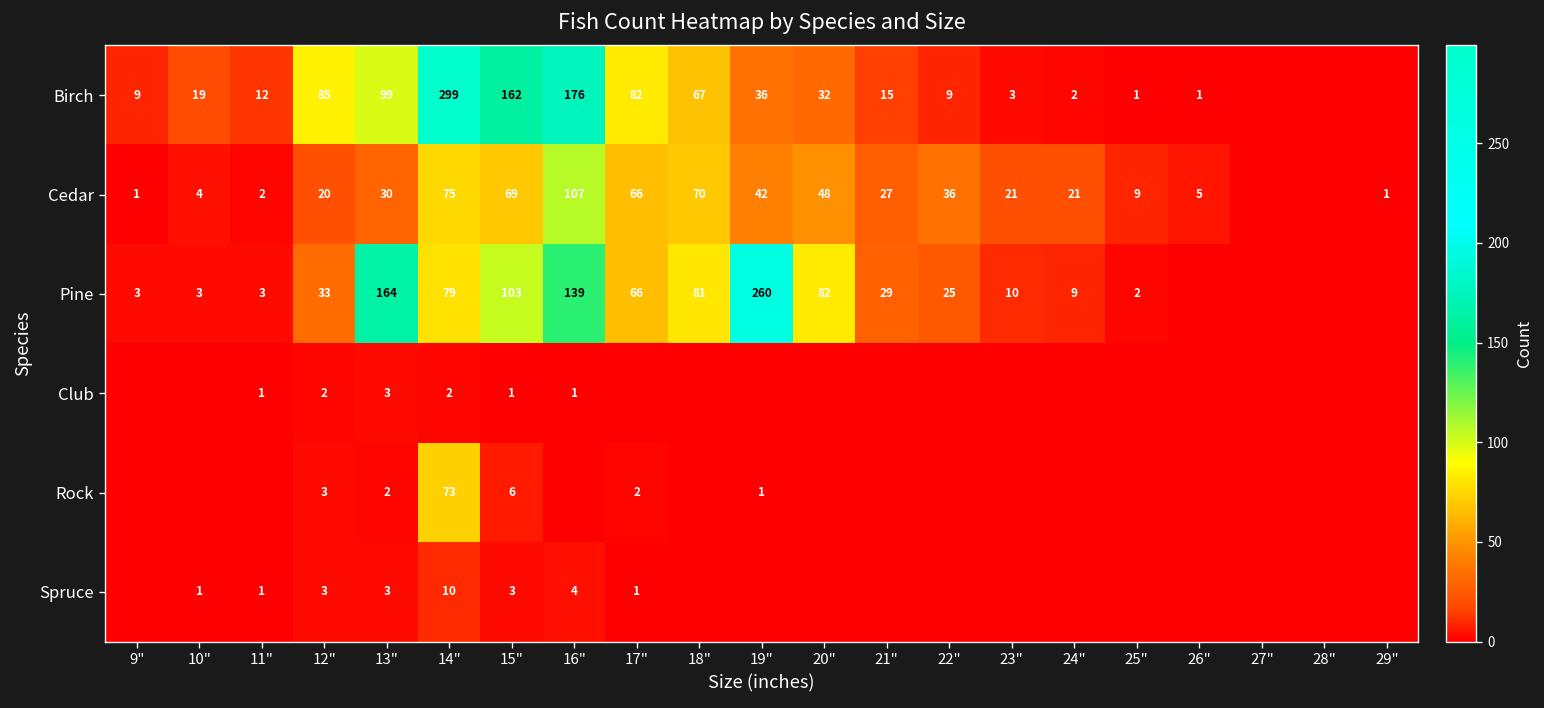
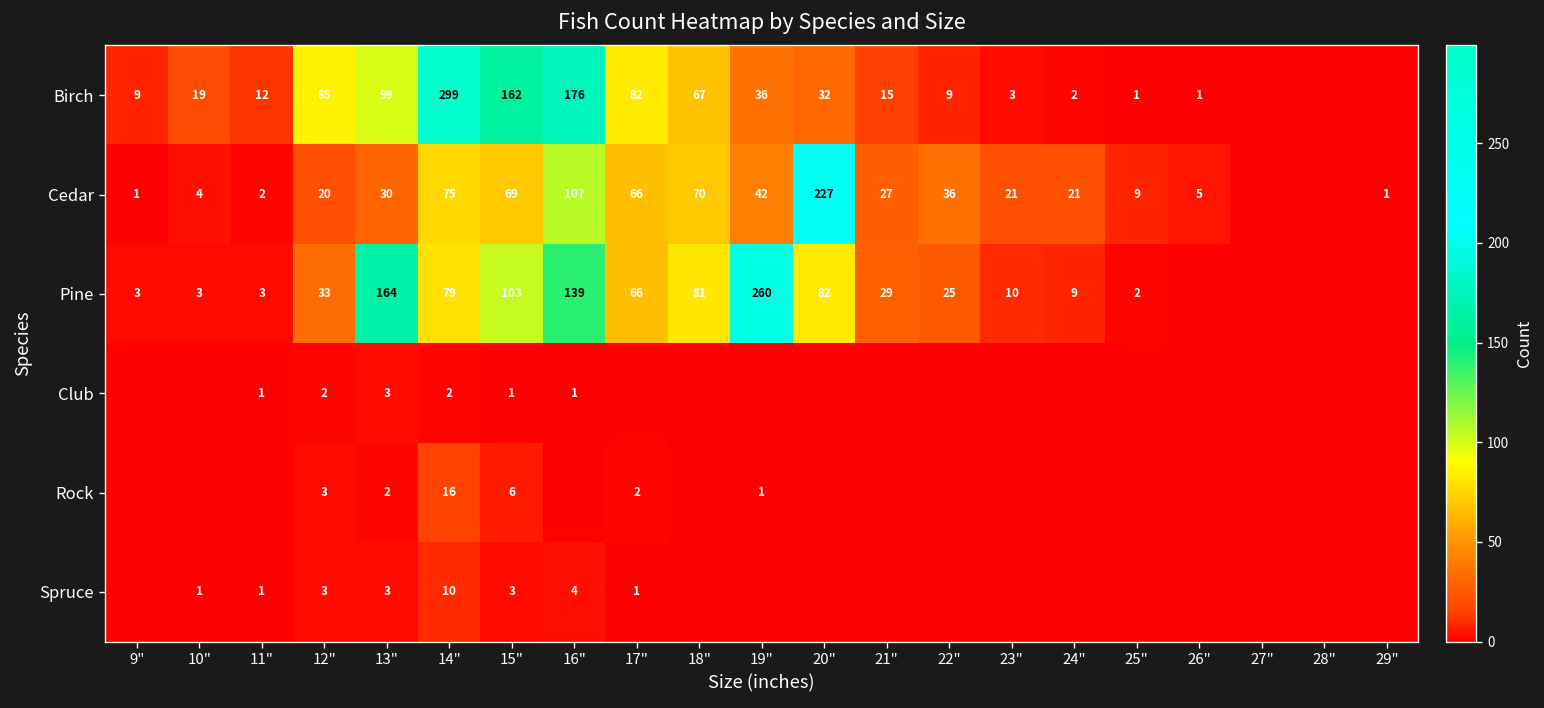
Cedar, 20": 48 -> 227
Rock, 14": 73 -> 16
